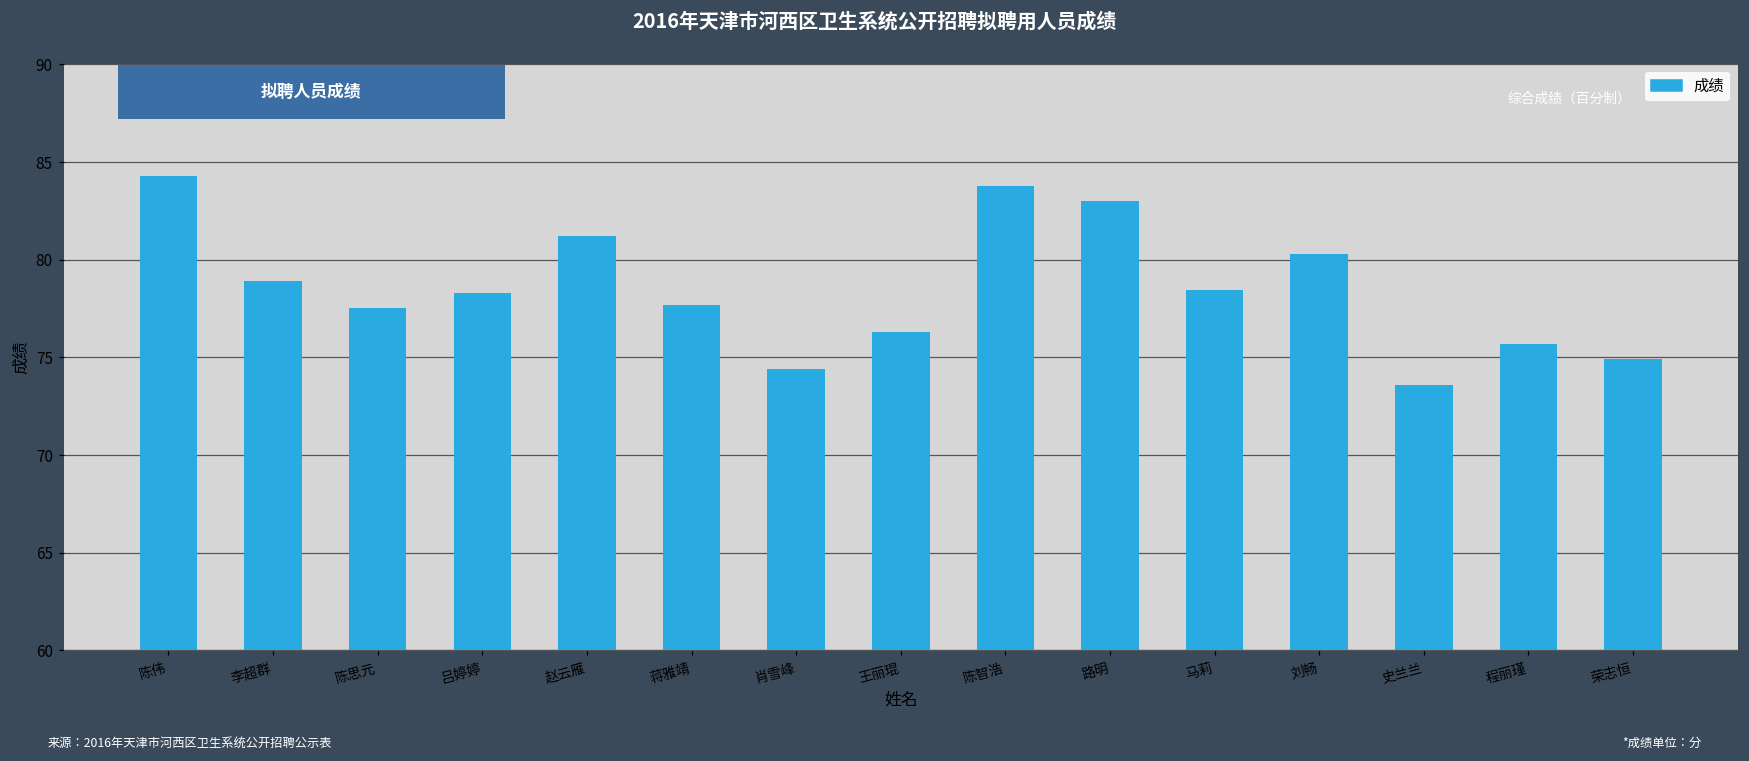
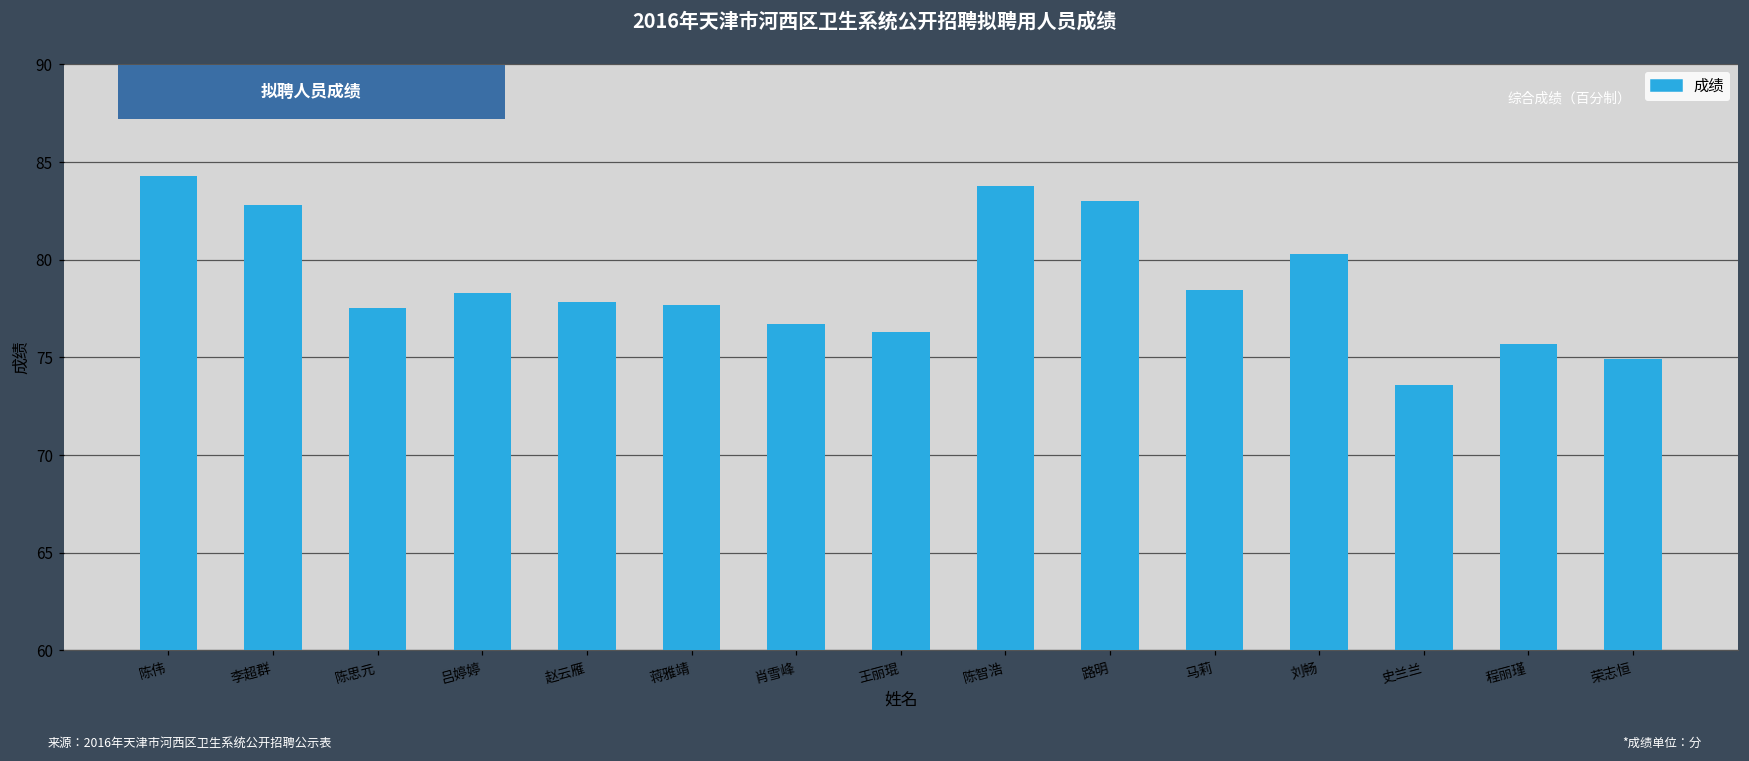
李超群: 78.9 -> 82.8
赵云雁: 81.2 -> 77.9
肖雪峰: 74.4 -> 76.7
